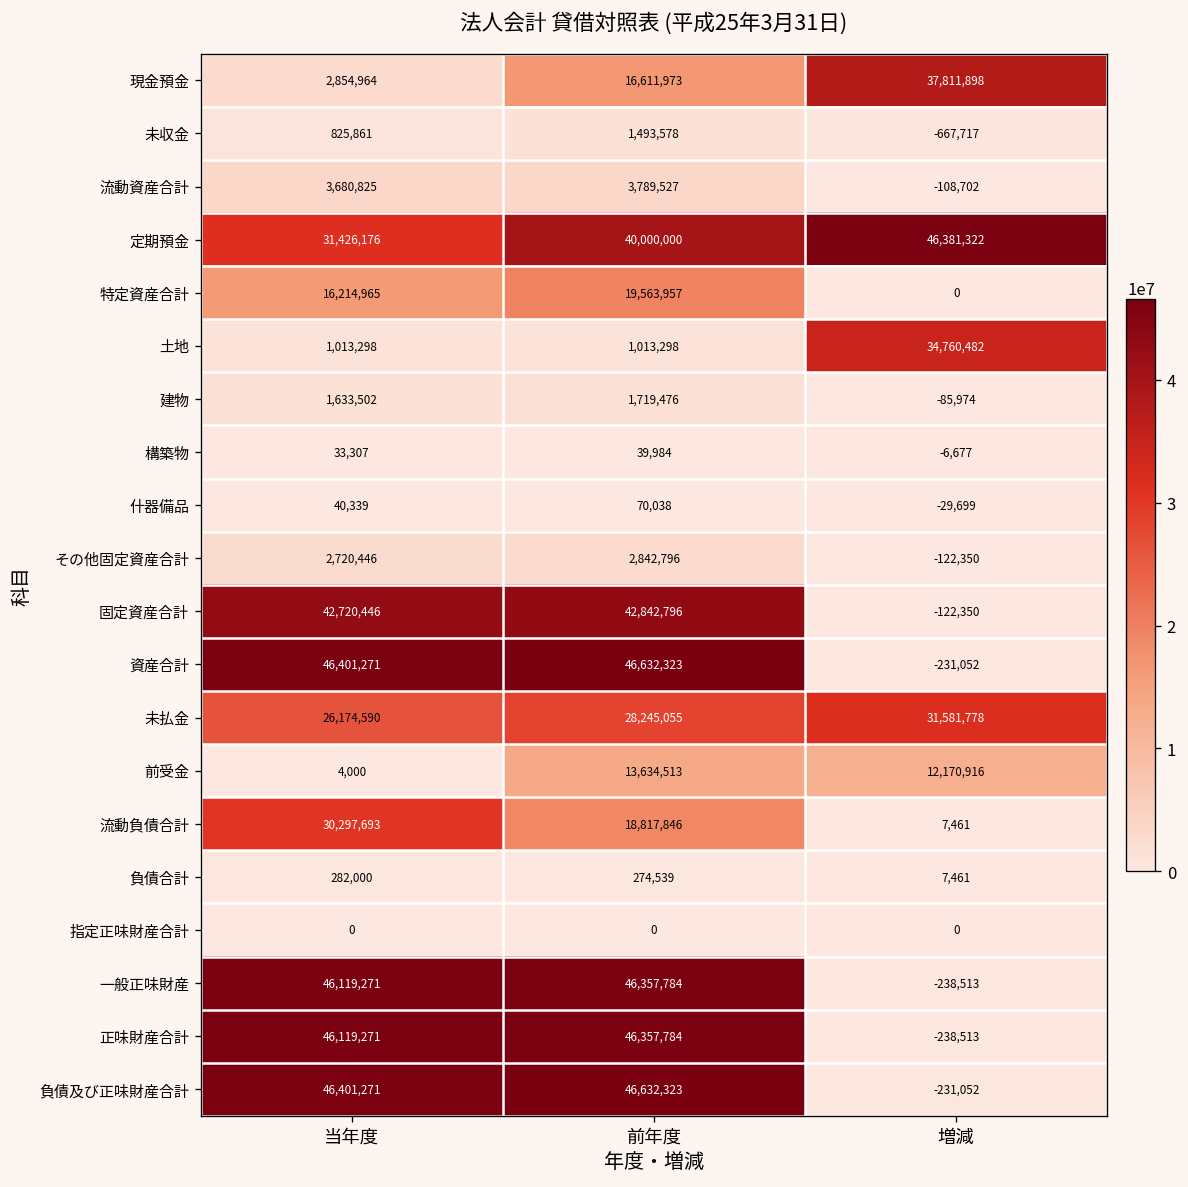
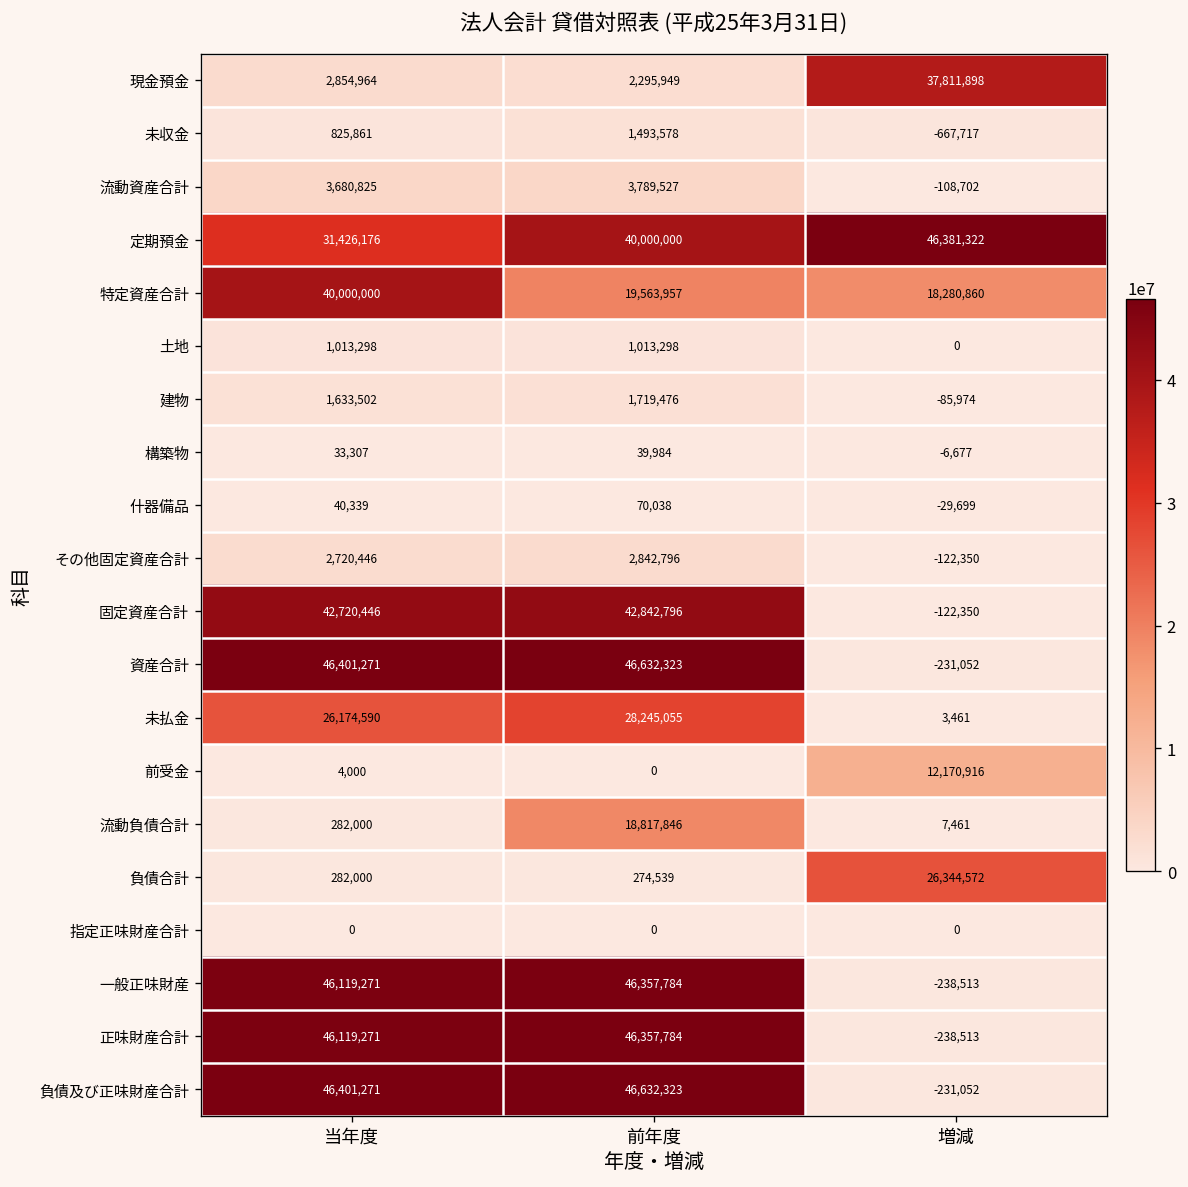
現金預金, 前年度: 16,611,973 -> 2,295,949
特定資産合計, 当年度: 16,214,965 -> 40,000,000
特定資産合計, 増減: 0 -> 18,280,860
土地, 増減: 34,760,482 -> 0
未払金, 増減: 31,581,778 -> 3,461
前受金, 前年度: 13,634,513 -> 0
流動負債合計, 当年度: 30,297,693 -> 282,000
負債合計, 増減: 7,461 -> 26,344,572
